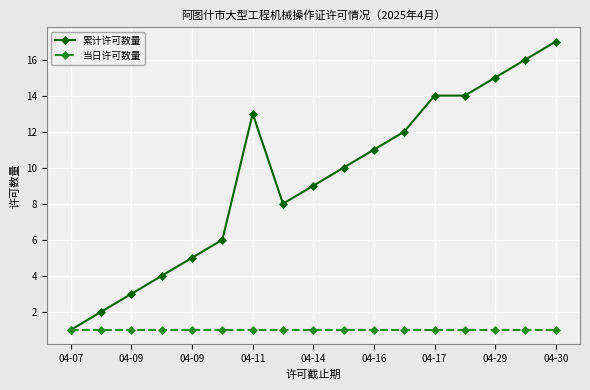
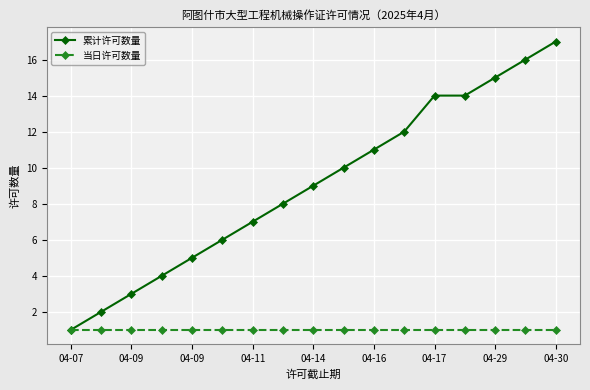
累计许可数量, 04-11: 13 -> 7
